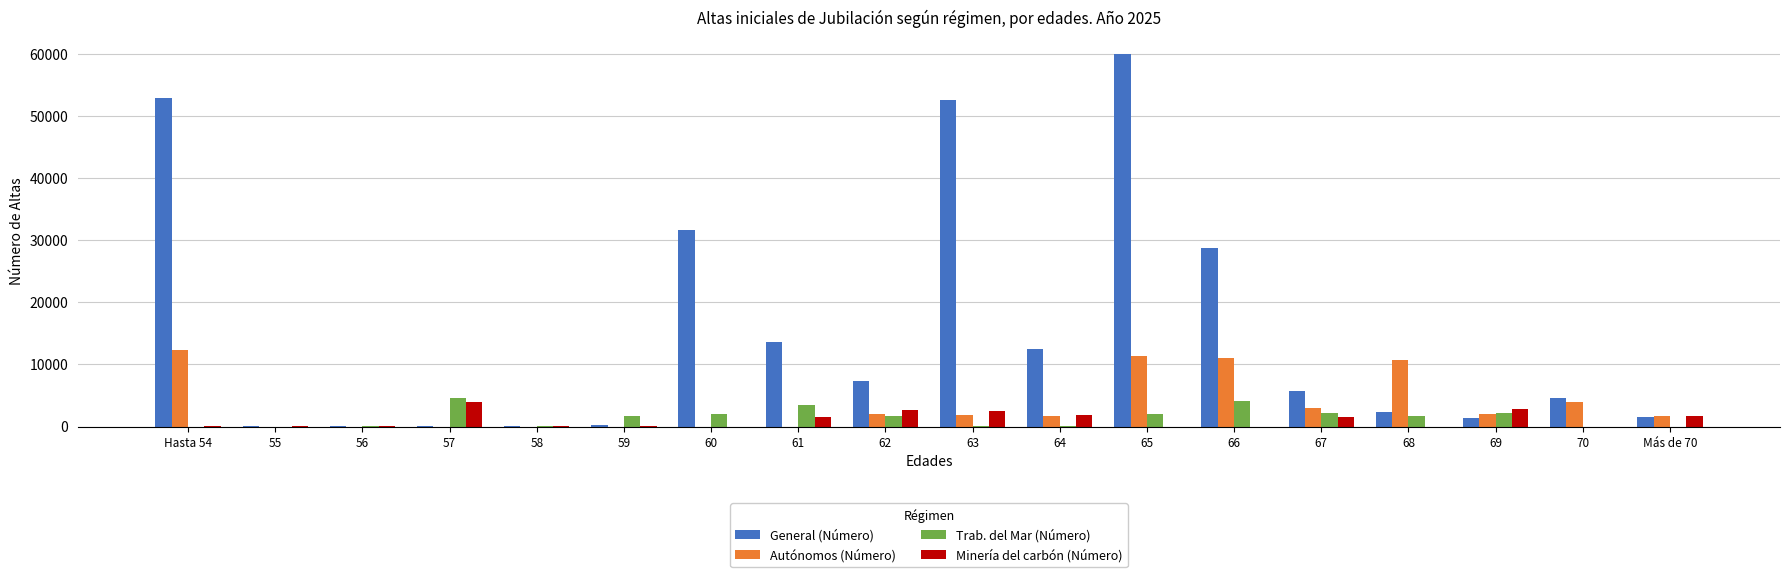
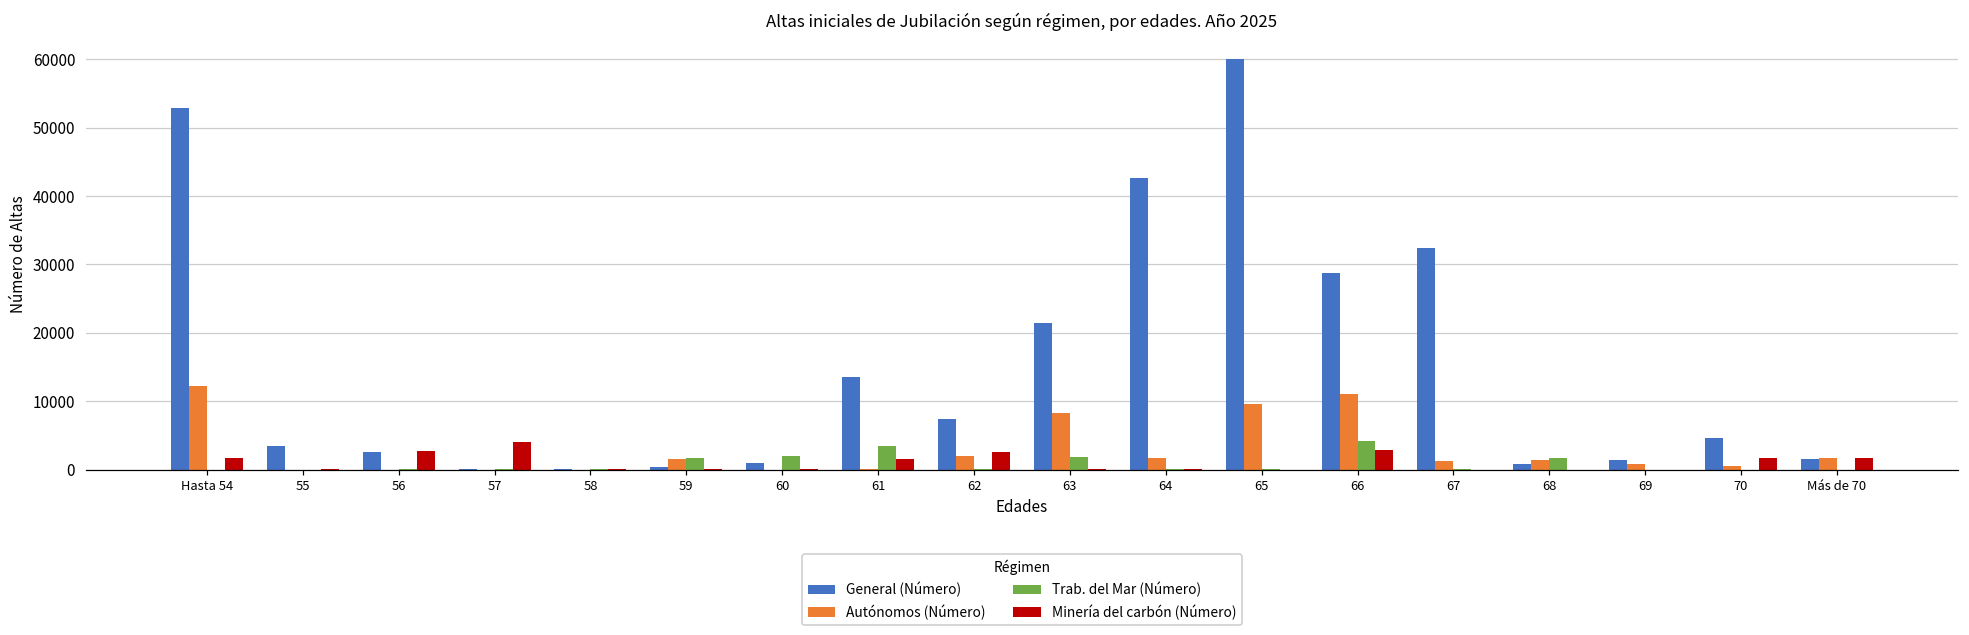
Minería del carbón (Número), Hasta 54: 0 -> 2000
General (Número), 55: 0 -> 4000
General (Número), 56: 0 -> 3000
Minería del carbón (Número), 56: 0 -> 3000
Trab. del Mar (Número), 57: 5000 -> 0
Autónomos (Número), 59: 0 -> 2000
General (Número), 60: 32000 -> 1000
Trab. del Mar (Número), 62: 2000 -> 0
General (Número), 63: 52000 -> 21000
Autónomos (Número), 63: 2000 -> 8000
Trab. del Mar (Número), 63: 0 -> 2000
Minería del carbón (Número), 63: 3000 -> 0
General (Número), 64: 13000 -> 43000
Minería del carbón (Número), 64: 2000 -> 0
Autónomos (Número), 65: 11000 -> 10000
Trab. del Mar (Número), 65: 2000 -> 0
Minería del carbón (Número), 66: 0 -> 3000
General (Número), 67: 6000 -> 32000
Autónomos (Número), 67: 3000 -> 1000
Trab. del Mar (Número), 67: 2000 -> 0
Minería del carbón (Número), 67: 2000 -> 0
General (Número), 68: 2000 -> 1000
Autónomos (Número), 68: 11000 -> 1000
Autónomos (Número), 69: 2000 -> 1000
Trab. del Mar (Número), 69: 2000 -> 0
Minería del carbón (Número), 69: 3000 -> 0
Autónomos (Número), 70: 4000 -> 1000
Minería del carbón (Número), 70: 0 -> 2000
